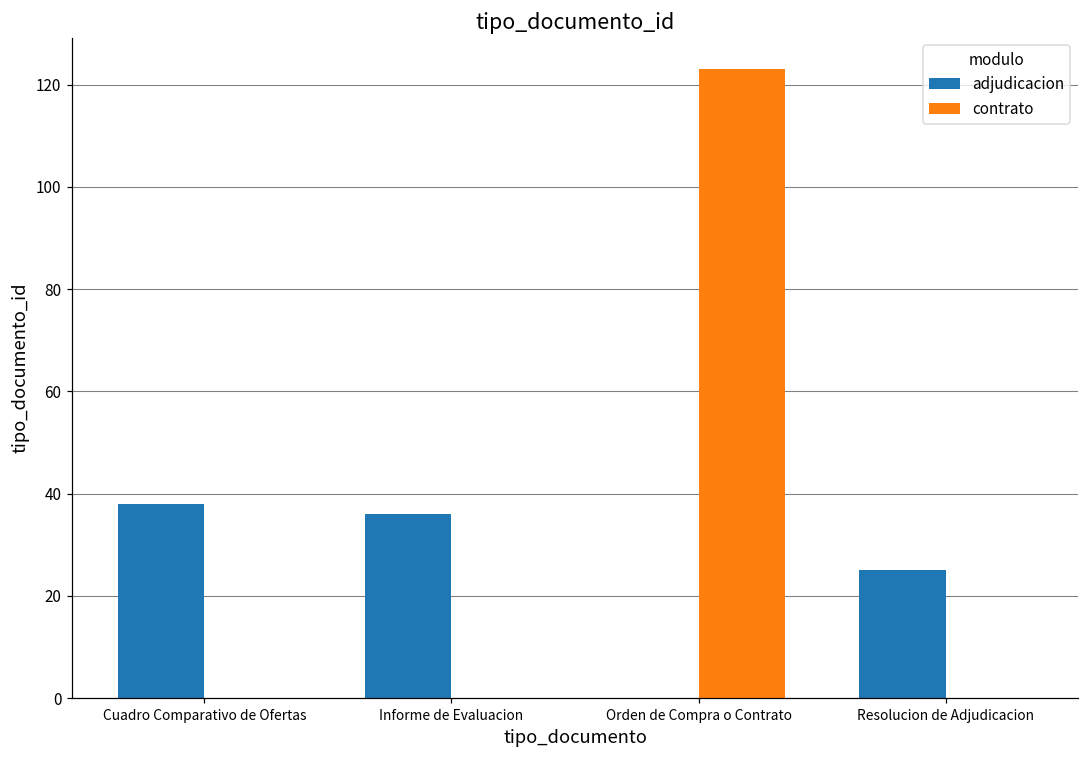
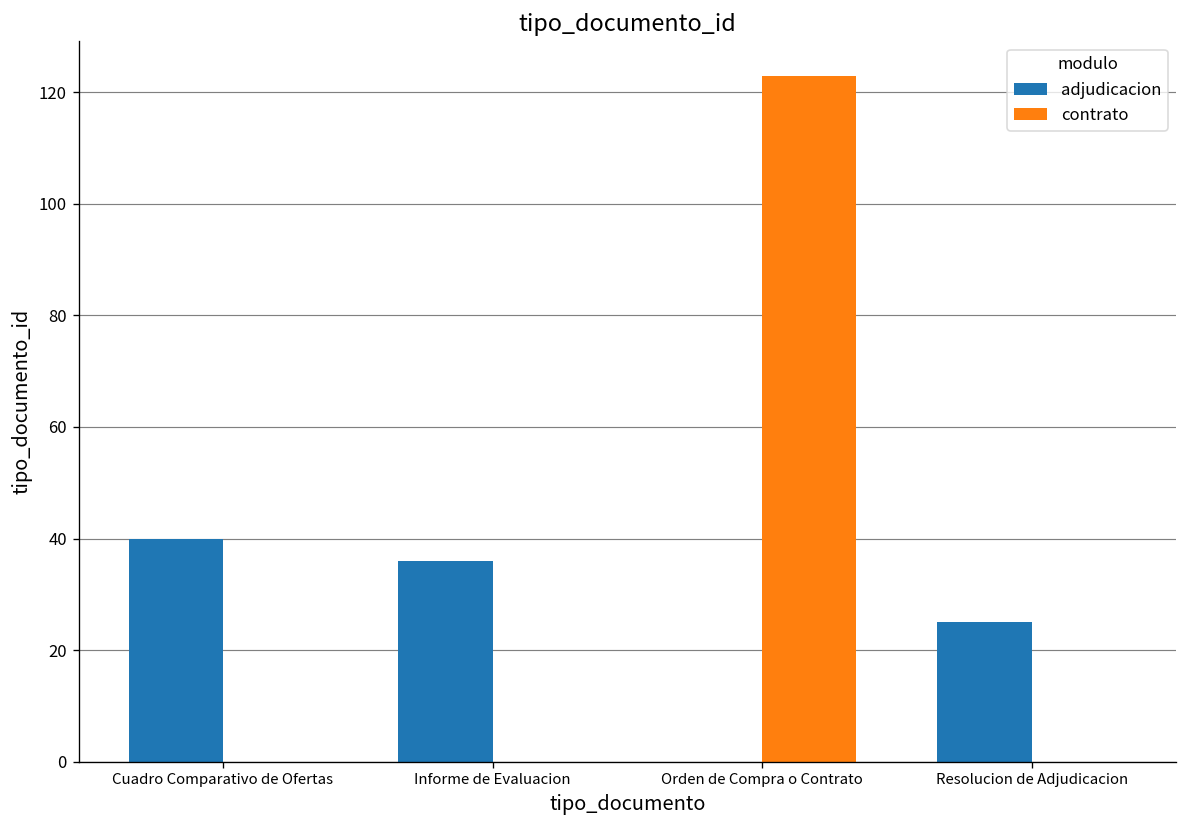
adjudicacion, Cuadro Comparativo de Ofertas: 38 -> 40
